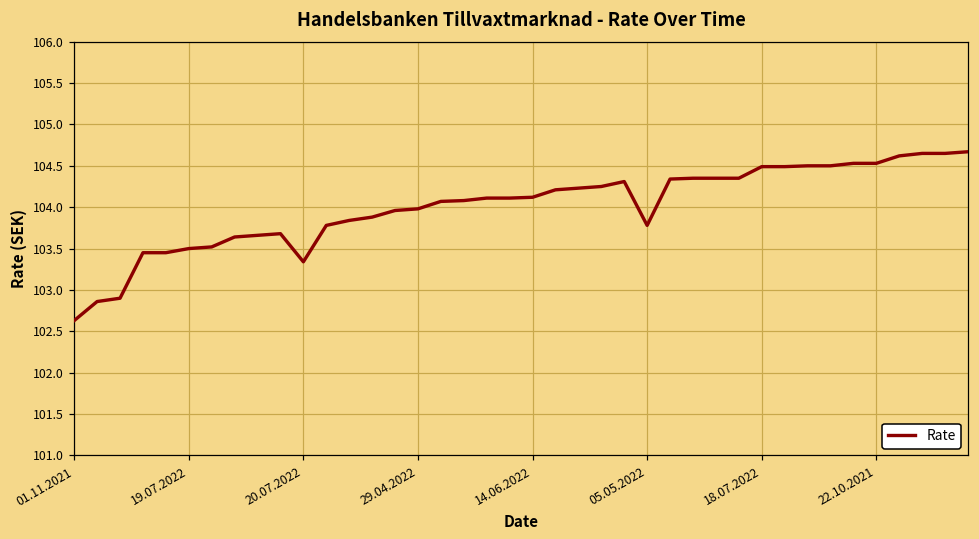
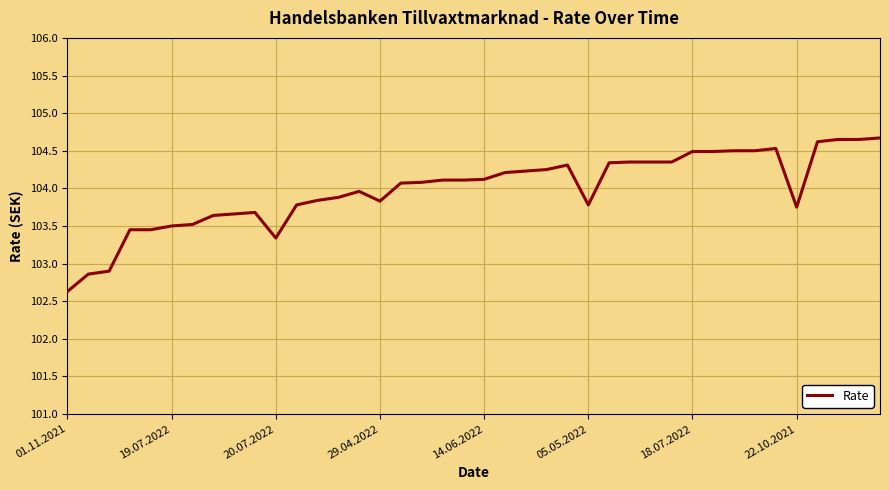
29.04.2022: 104.0 -> 103.8
22.10.2021: 104.5 -> 103.8
